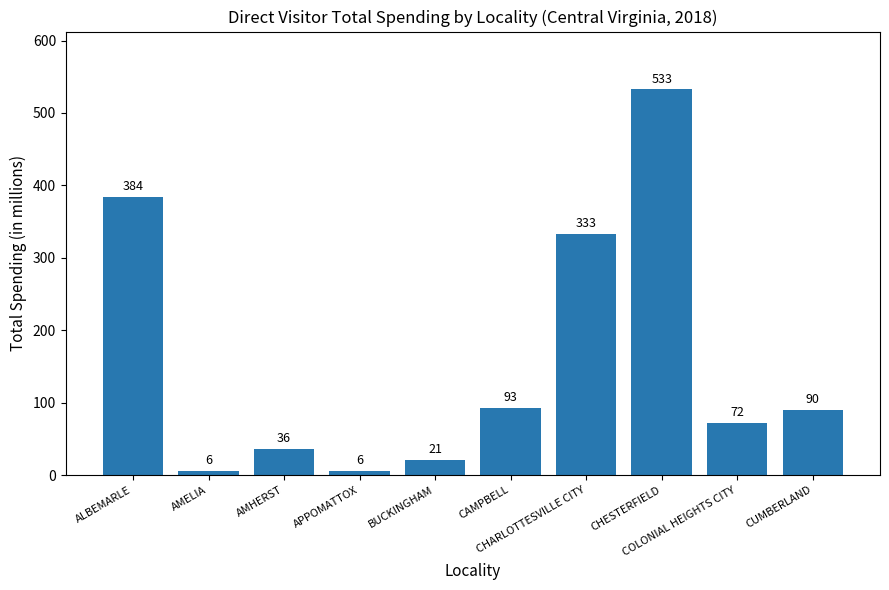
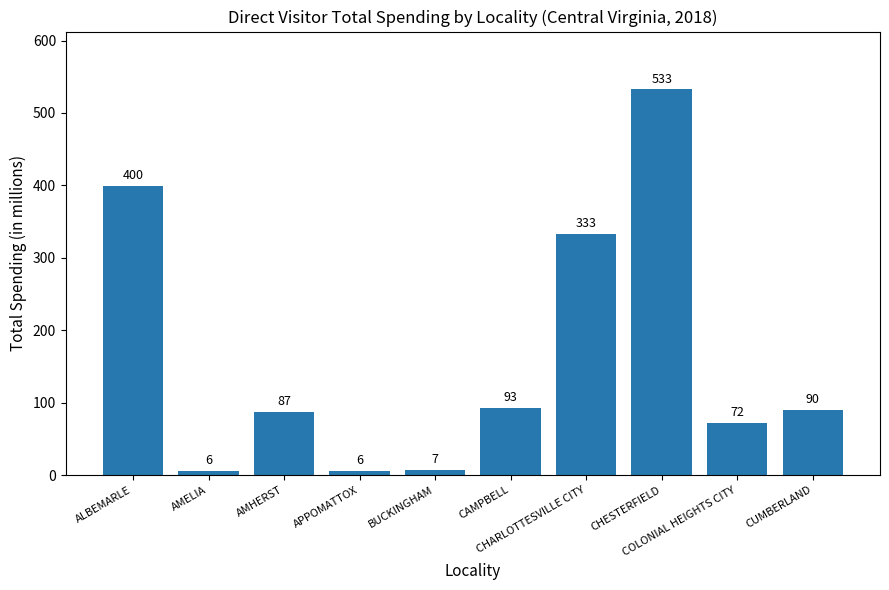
ALBEMARLE: 384 -> 400
AMHERST: 36 -> 87
BUCKINGHAM: 21 -> 7
